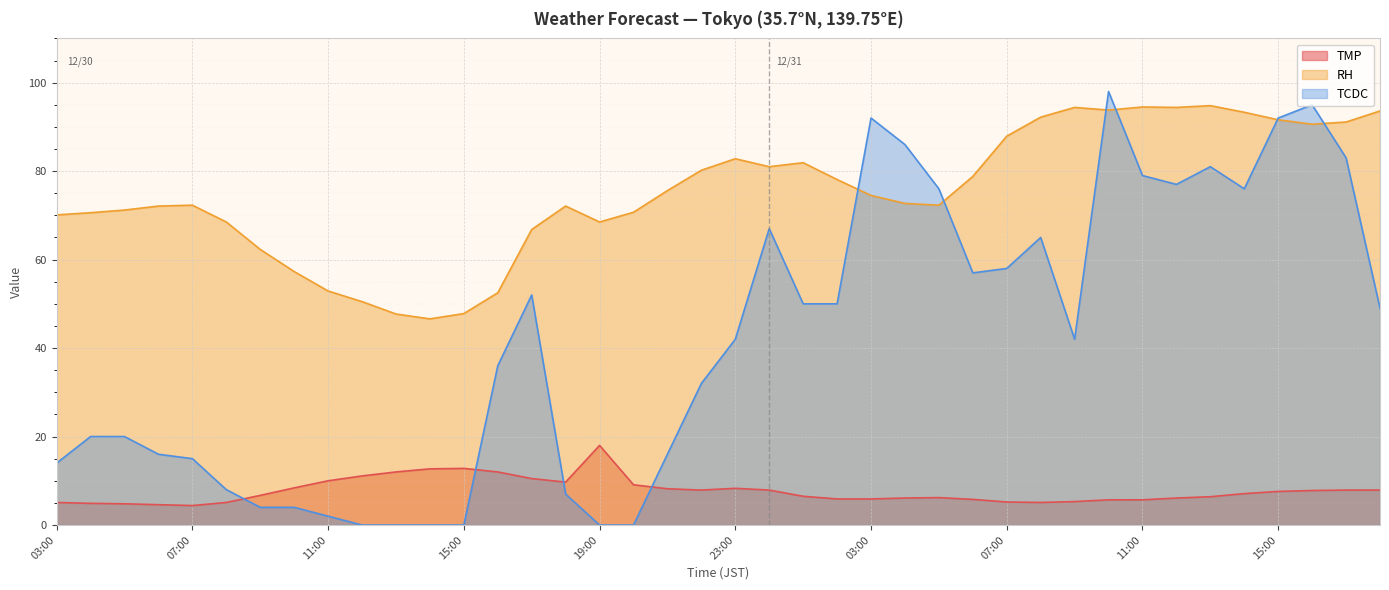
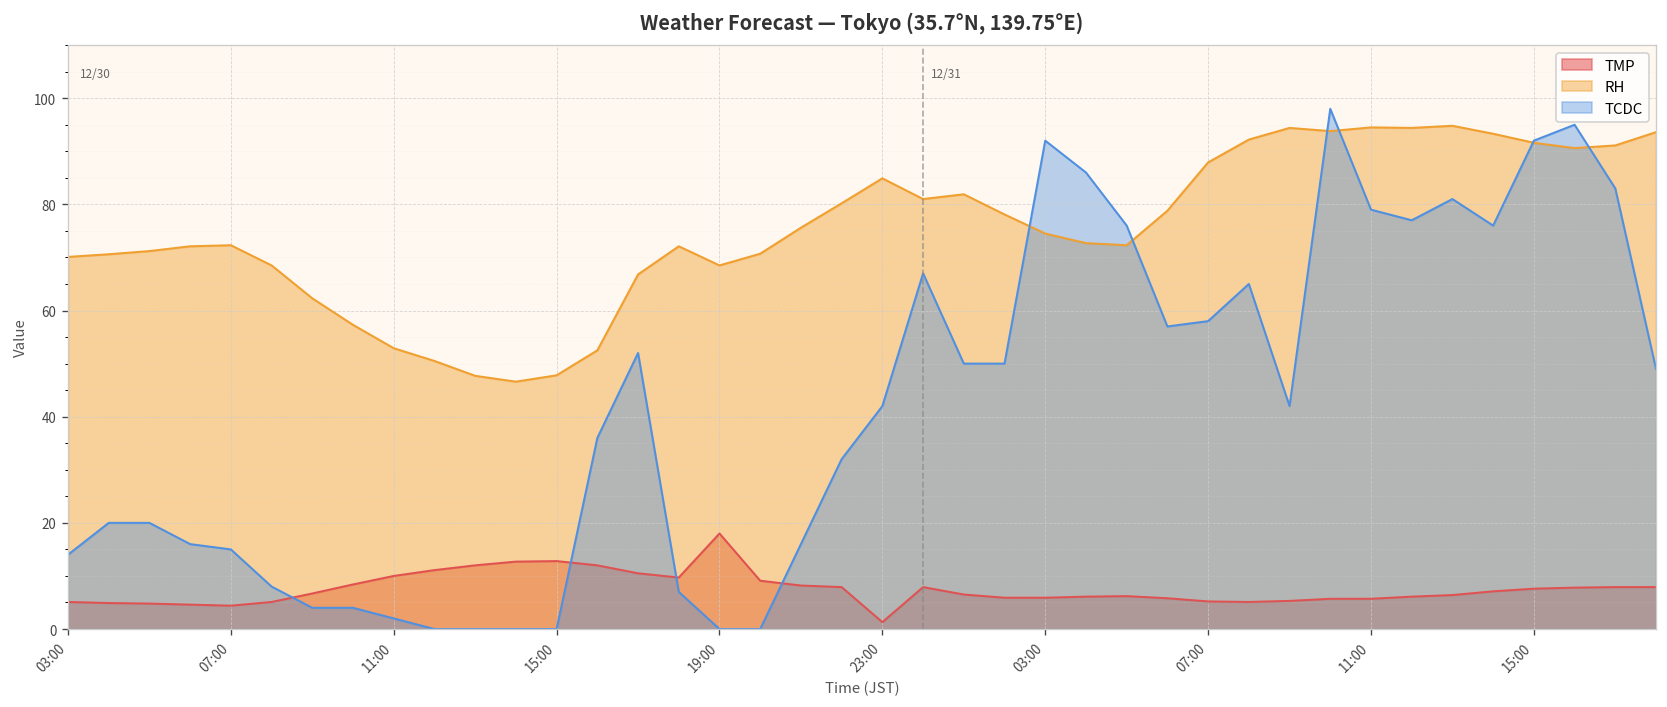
TMP, 23:00: 8 -> 1
RH, 23:00: 83 -> 85
